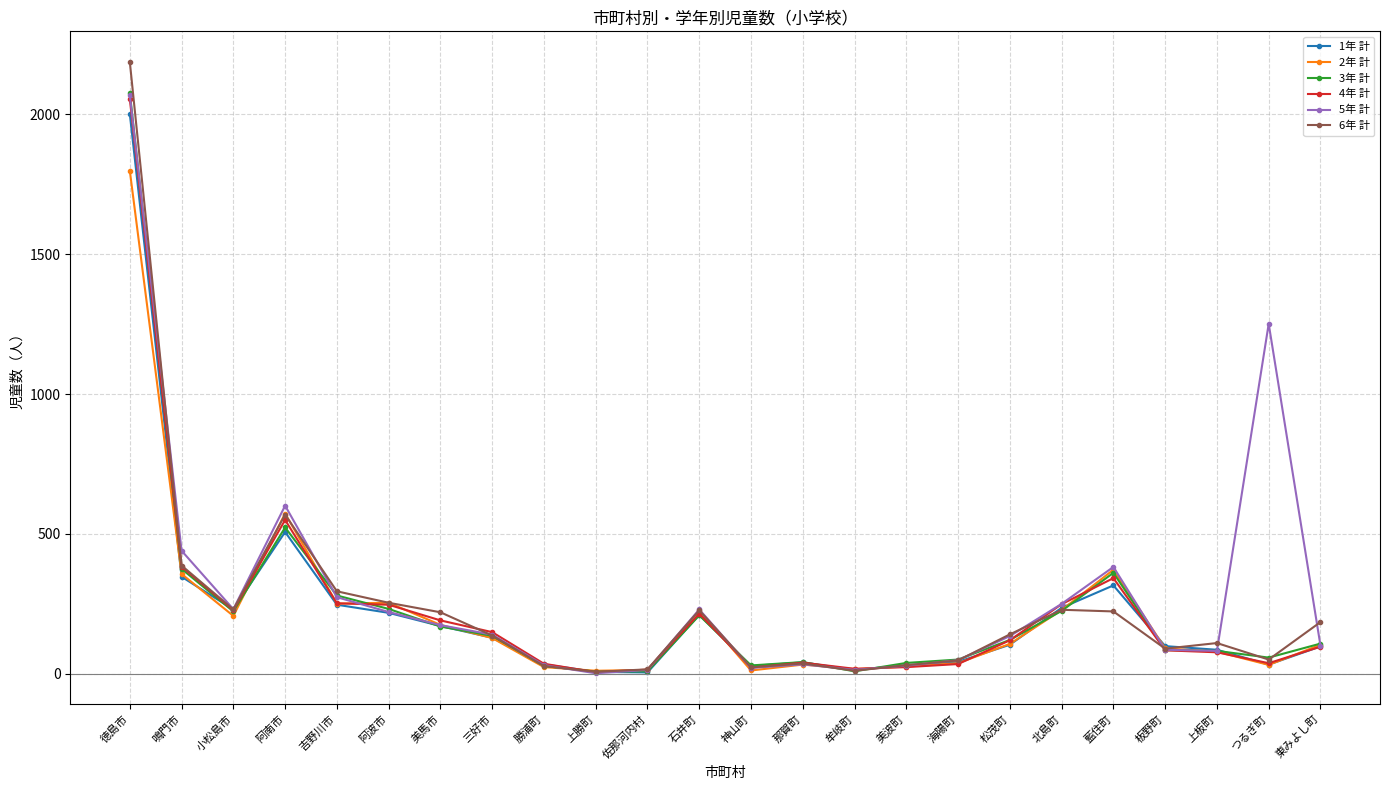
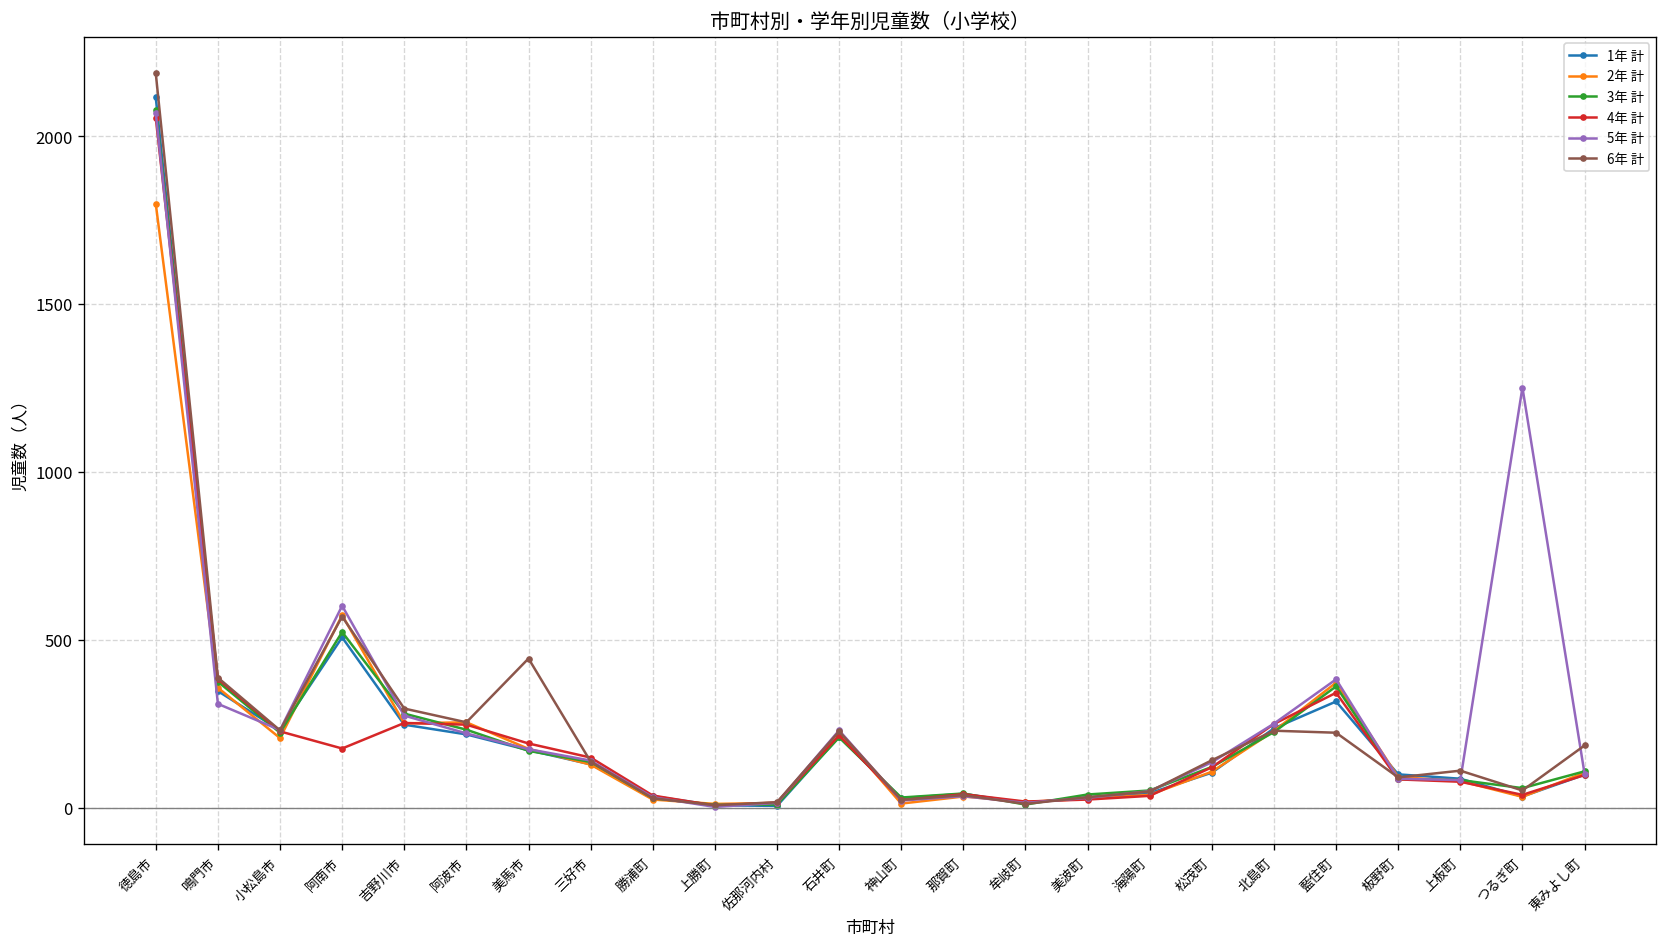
1年 計, 徳島市: 2000 -> 2120
5年 計, 鳴門市: 440 -> 310
4年 計, 阿南市: 550 -> 180
6年 計, 美馬市: 220 -> 440
